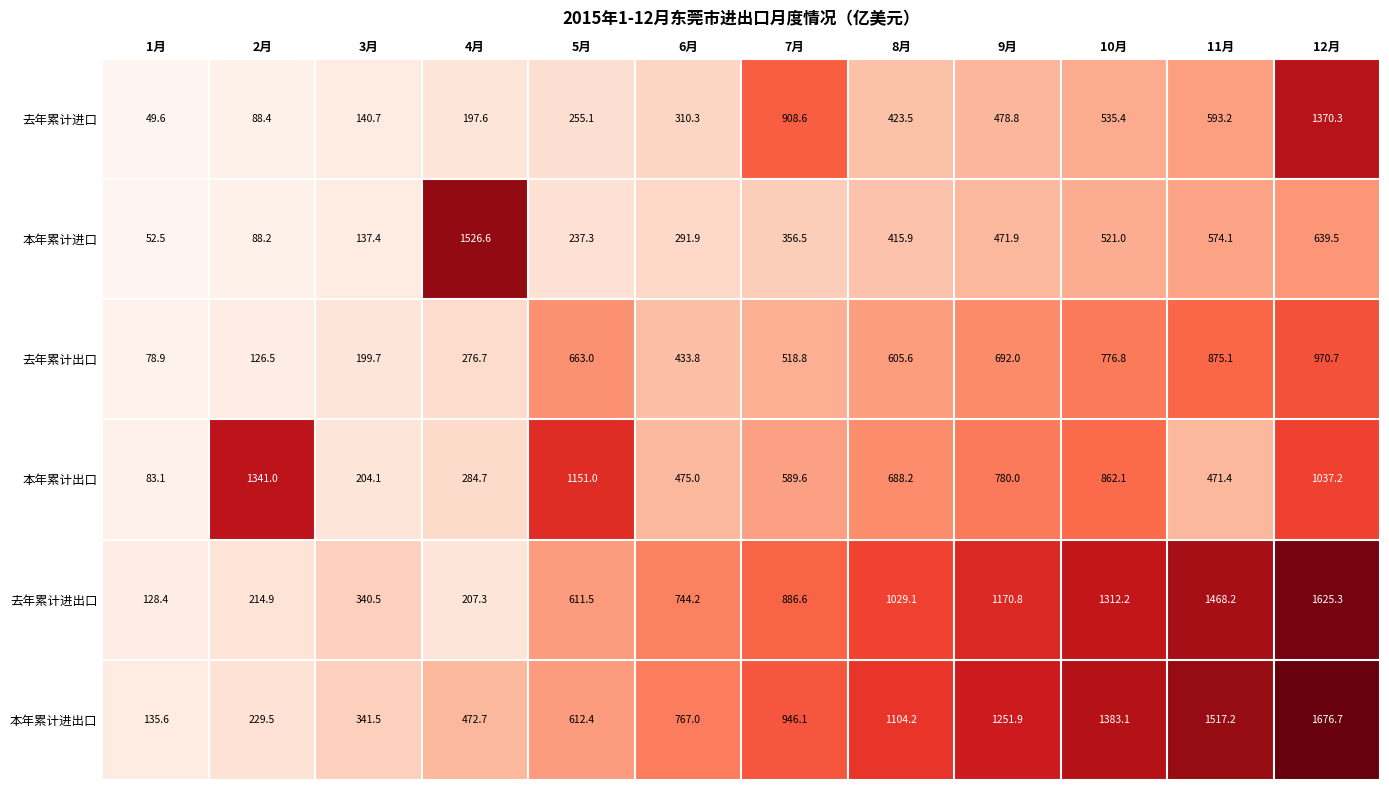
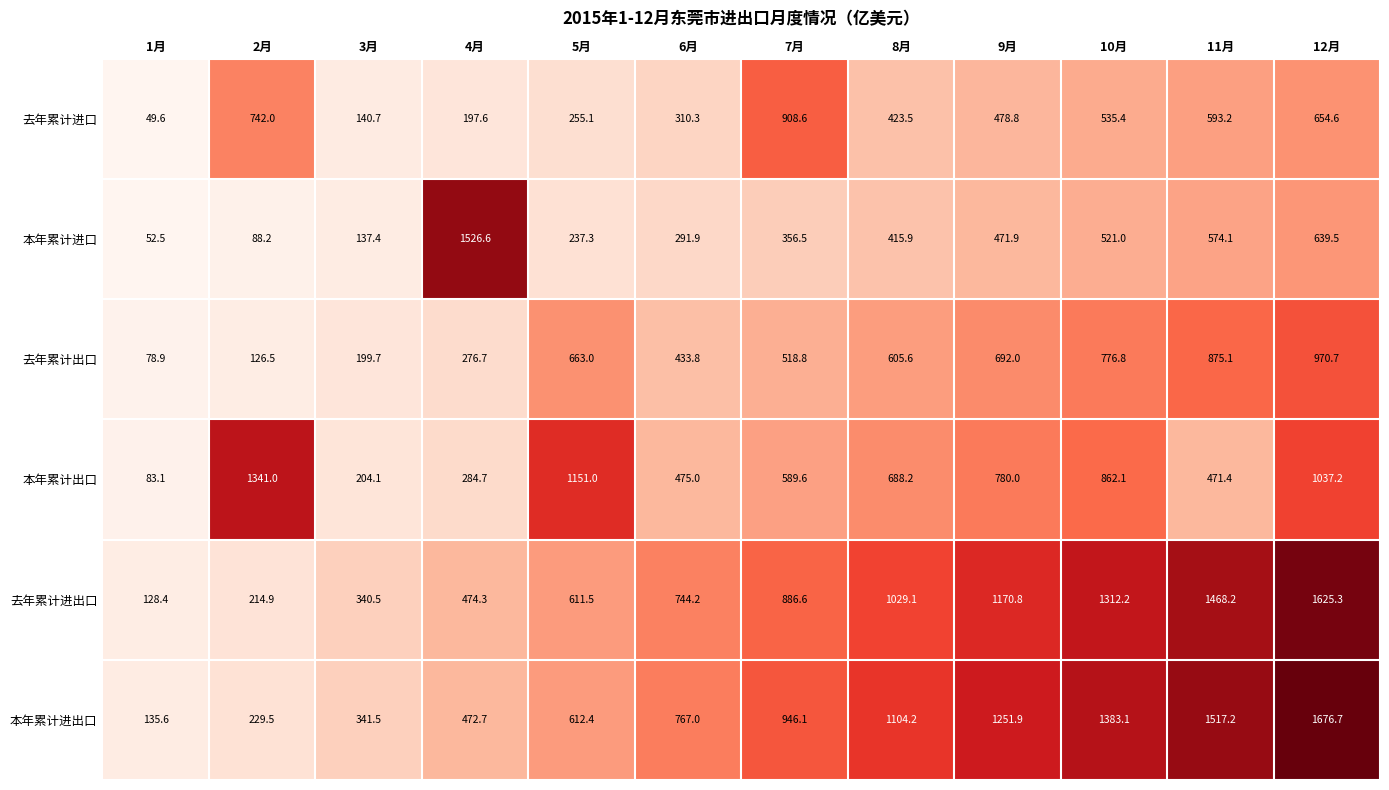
去年累计进口, 2月: 88.4 -> 742.0
去年累计进口, 12月: 1370.3 -> 654.6
去年累计进出口, 4月: 207.3 -> 474.3
